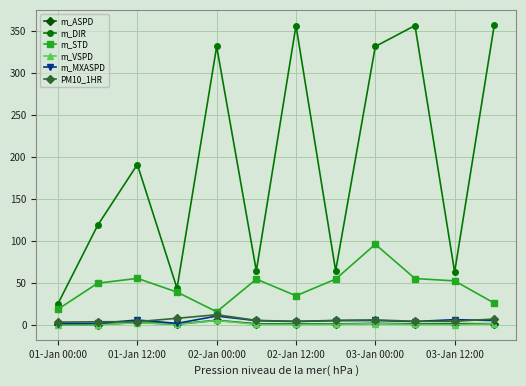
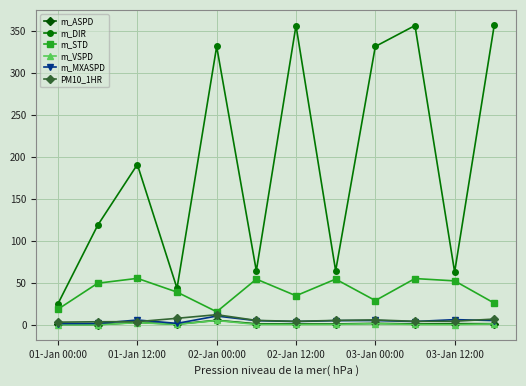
m_STD, 03-Jan 00:00: 100 -> 30
